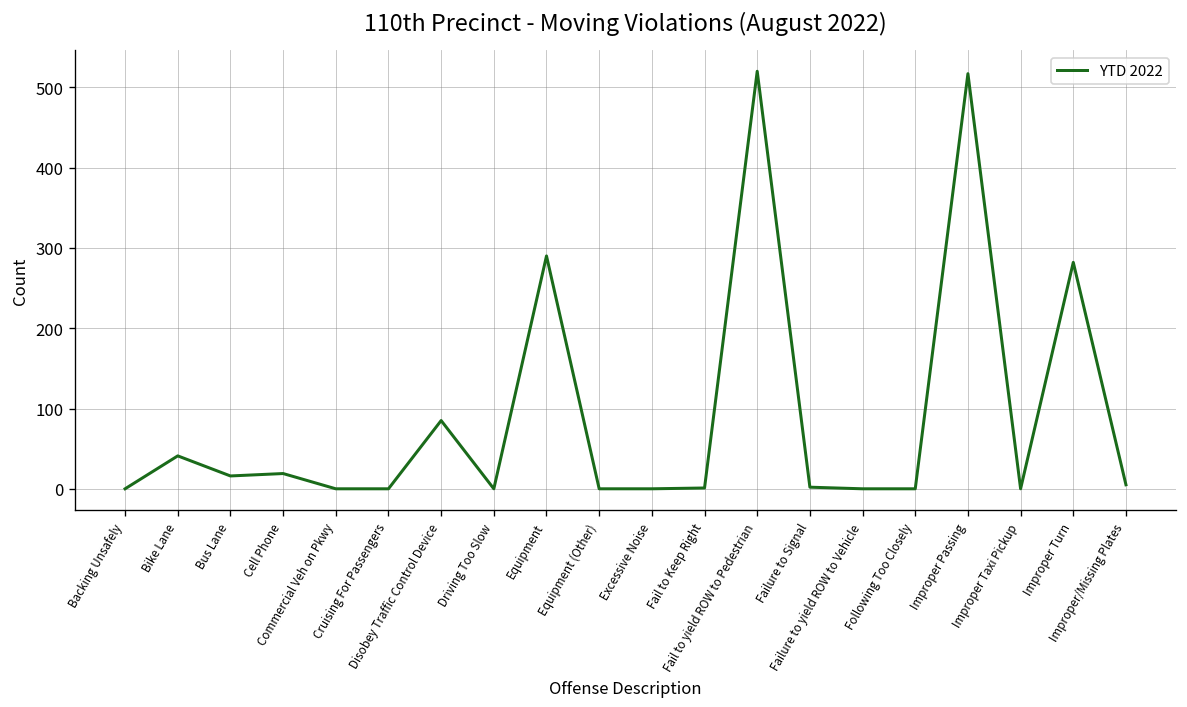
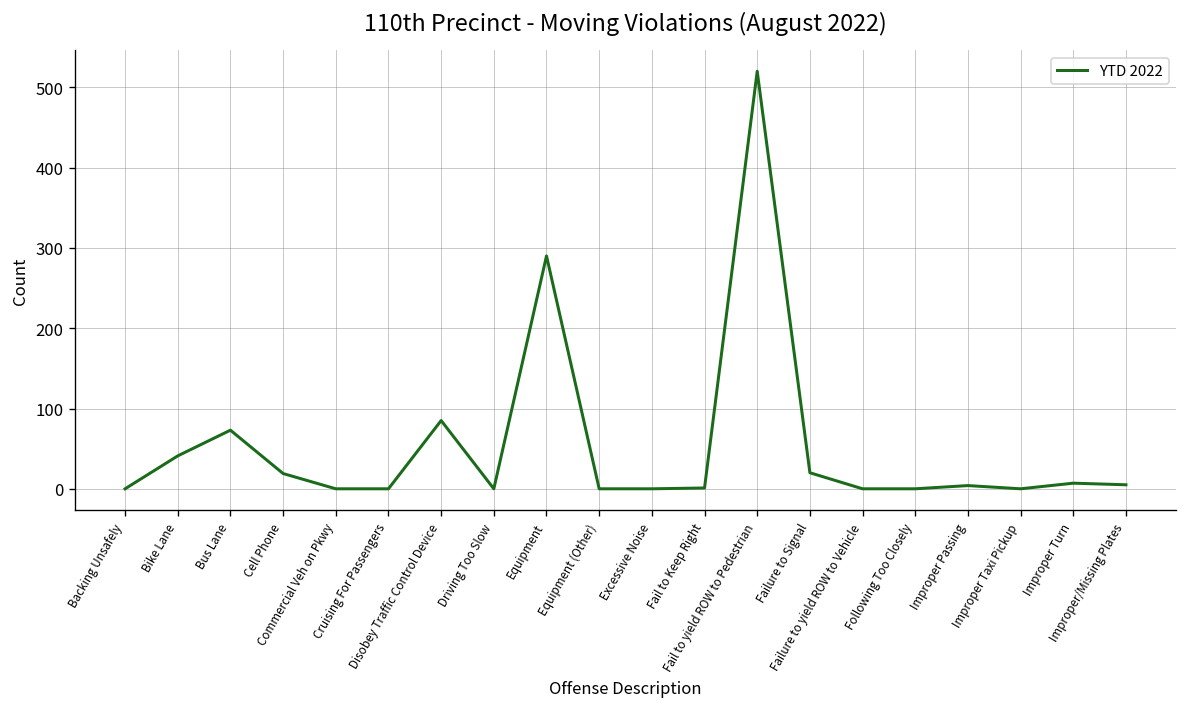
Bus Lane: 20 -> 70
Failure to Signal: 0 -> 20
Improper Passing: 520 -> 0
Improper Turn: 280 -> 10
